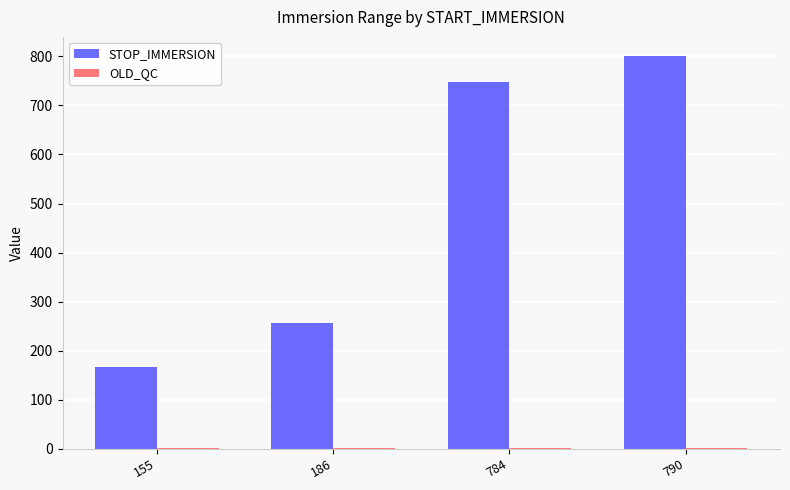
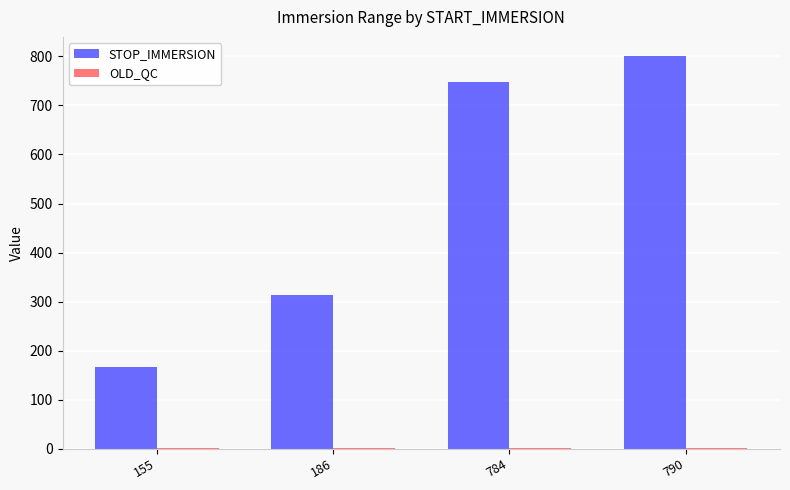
STOP_IMMERSION, 186: 260 -> 310
